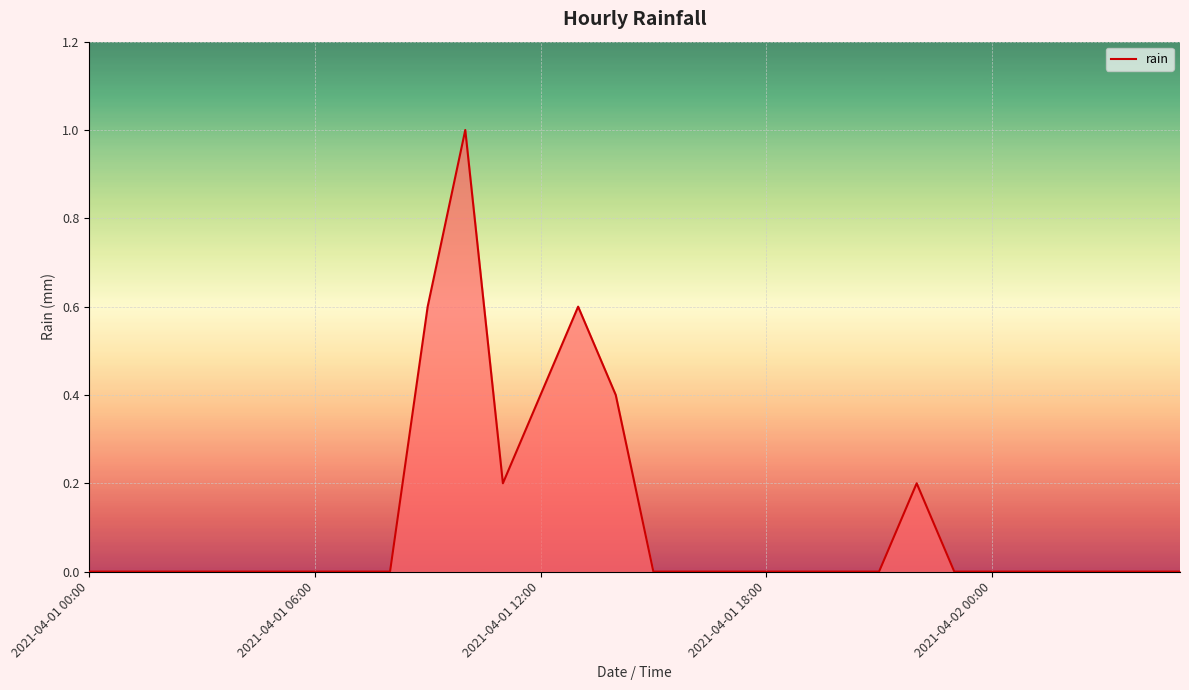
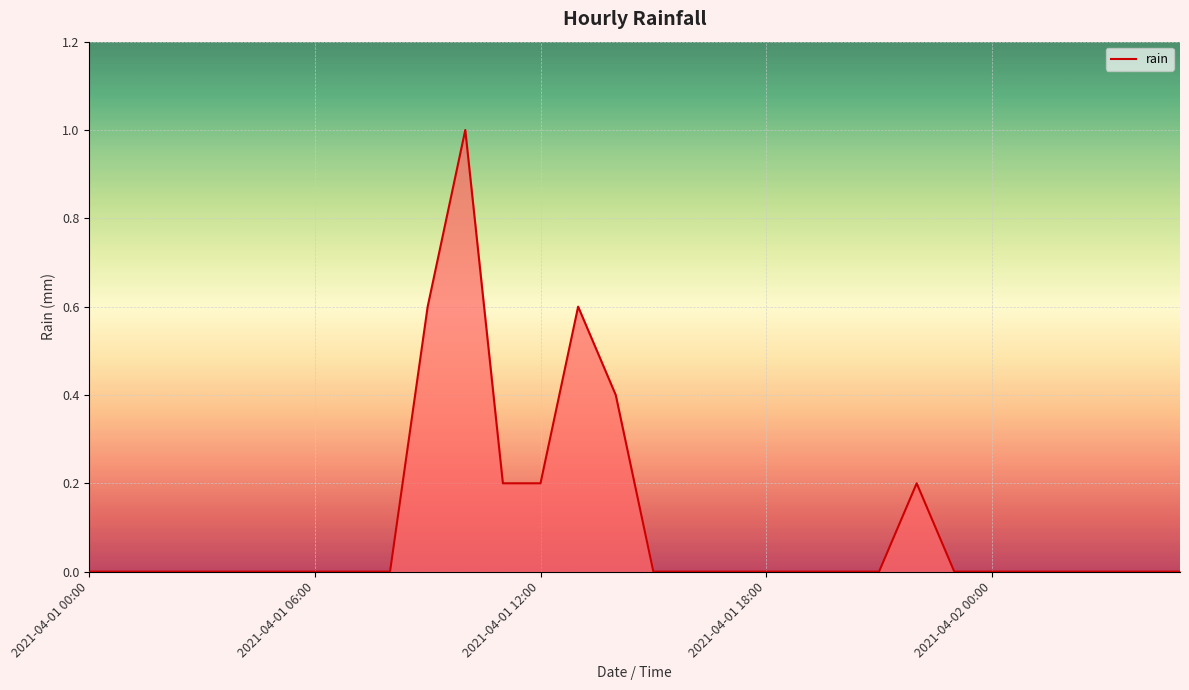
2021-04-01 12:00: 0.4 -> 0.2
